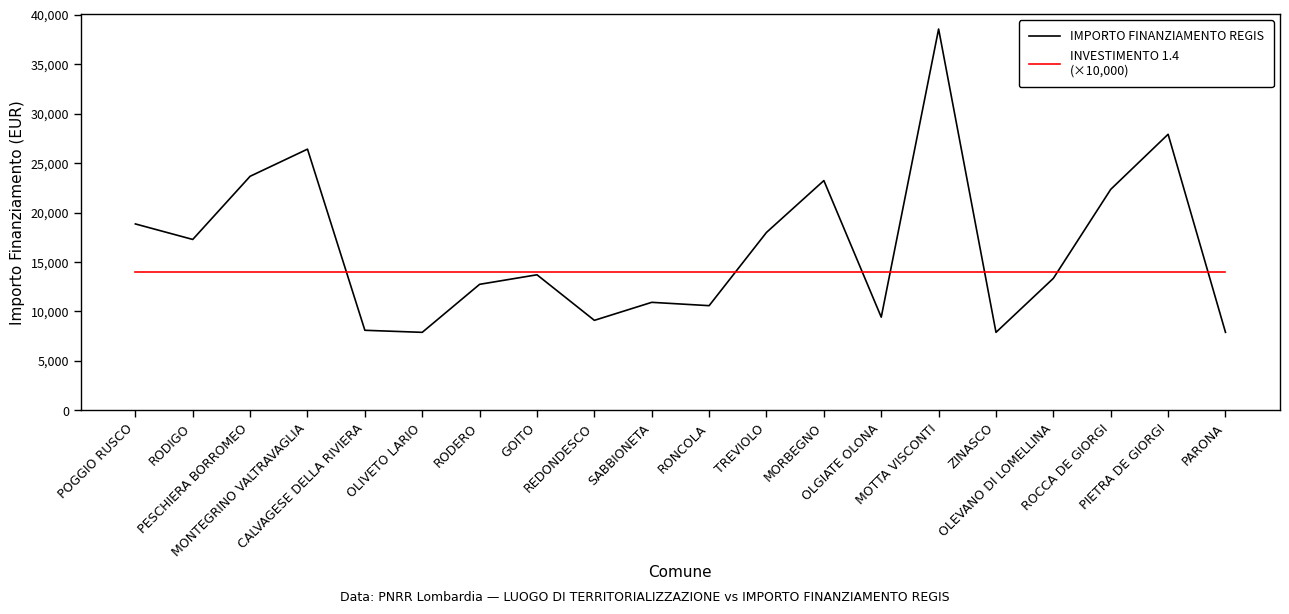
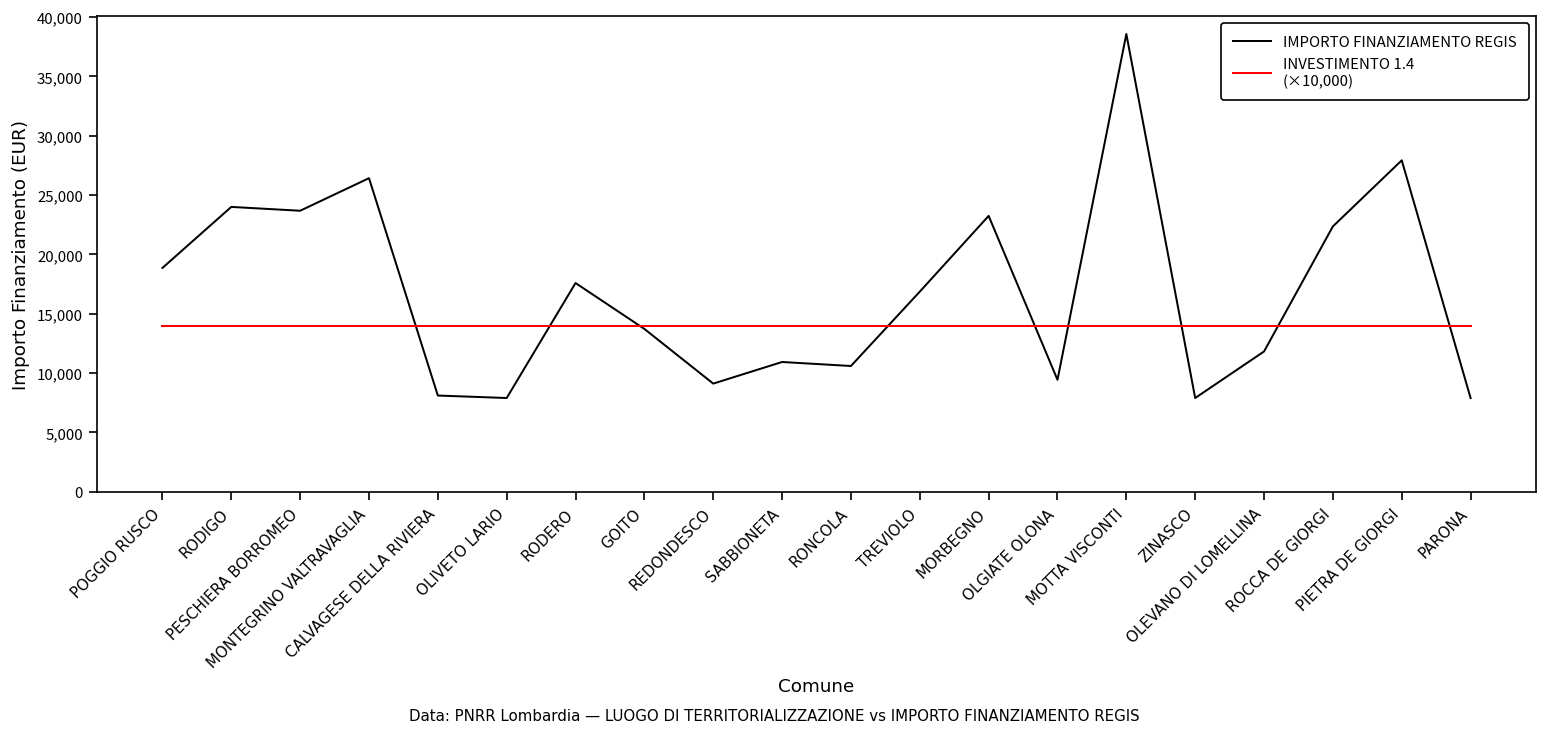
IMPORTO FINANZIAMENTO REGIS, RODIGO: 17,000 -> 24,000
IMPORTO FINANZIAMENTO REGIS, RODERO: 13,000 -> 18,000
IMPORTO FINANZIAMENTO REGIS, TREVIOLO: 18,000 -> 17,000
IMPORTO FINANZIAMENTO REGIS, OLEVANO DI LOMELLINA: 13,000 -> 12,000
